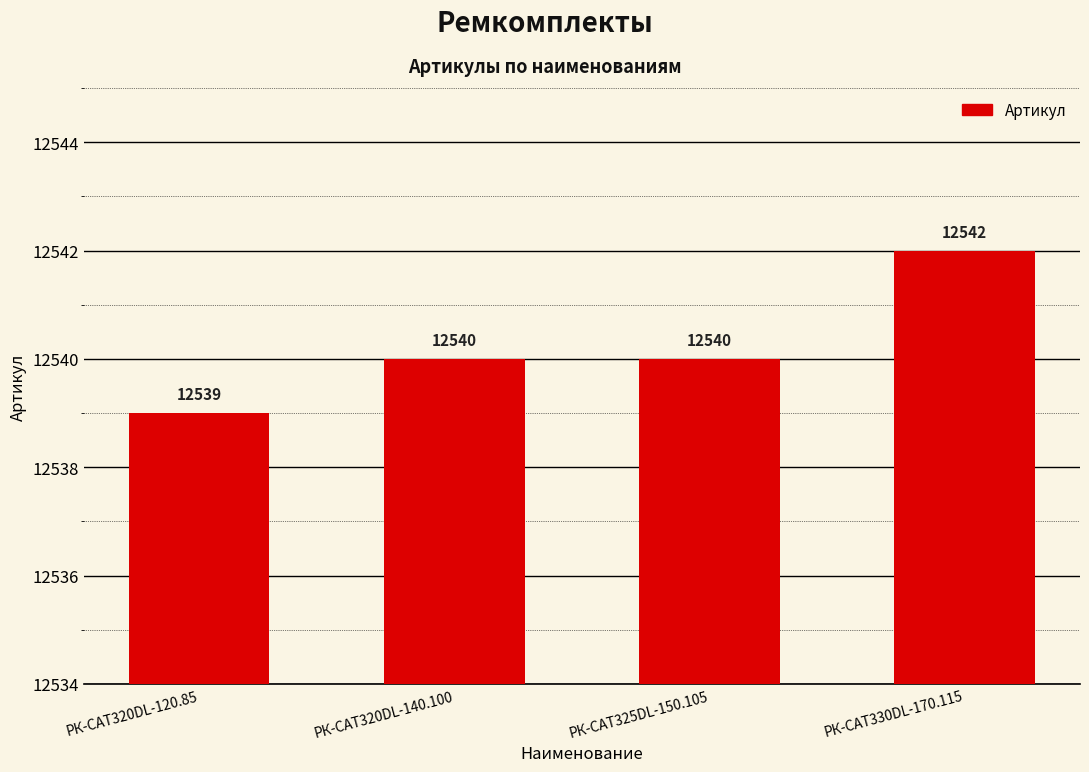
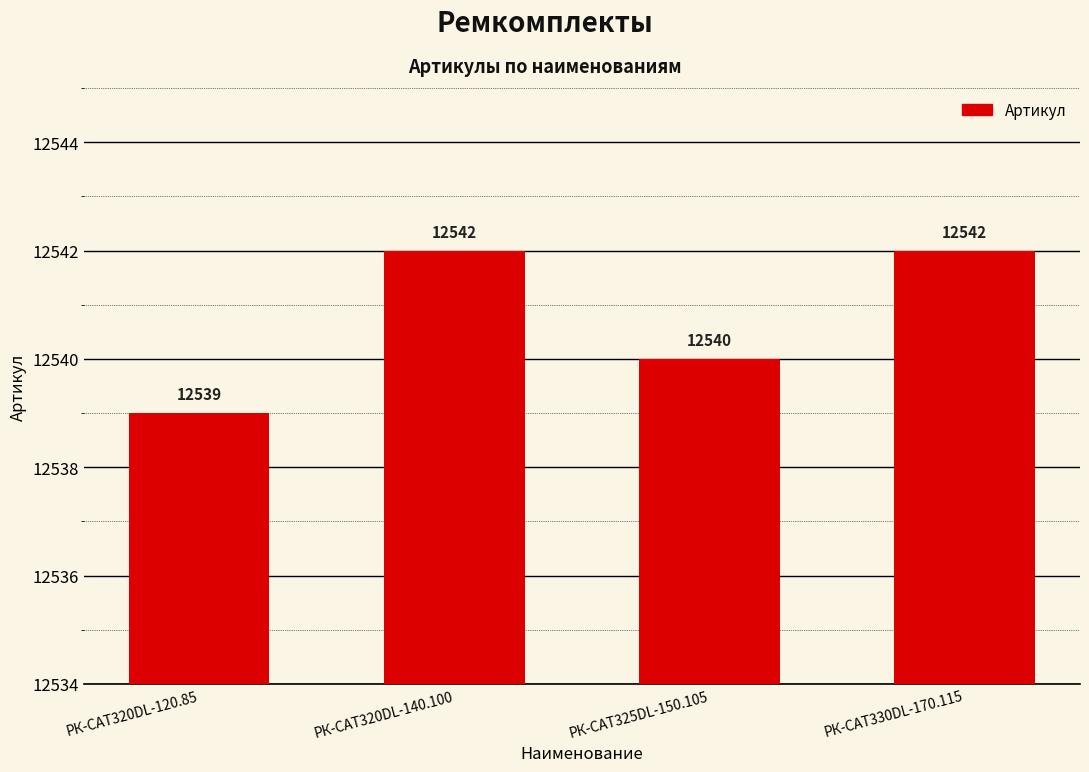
РК-CAT320DL-140.100: 12540 -> 12542
